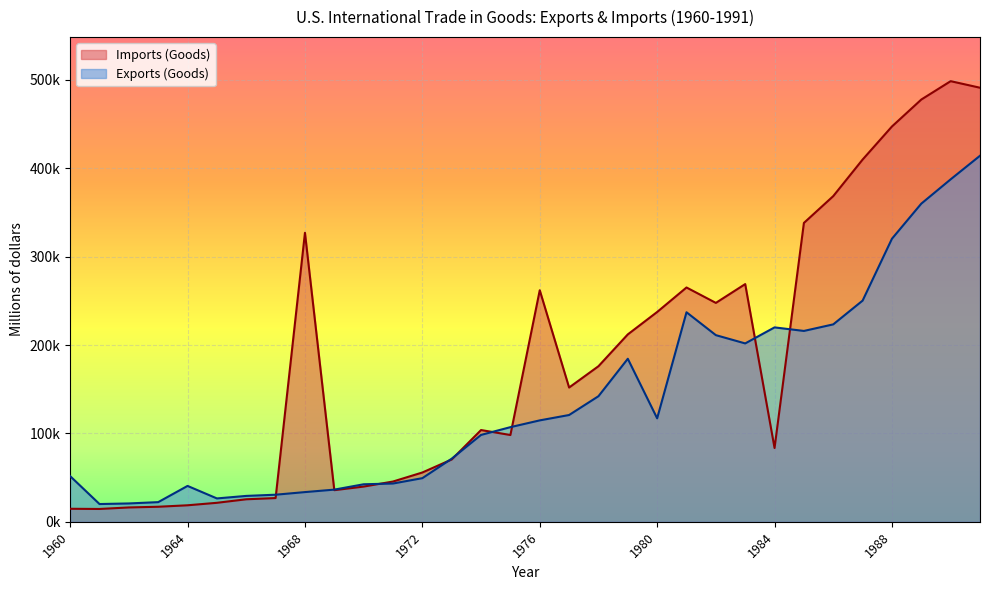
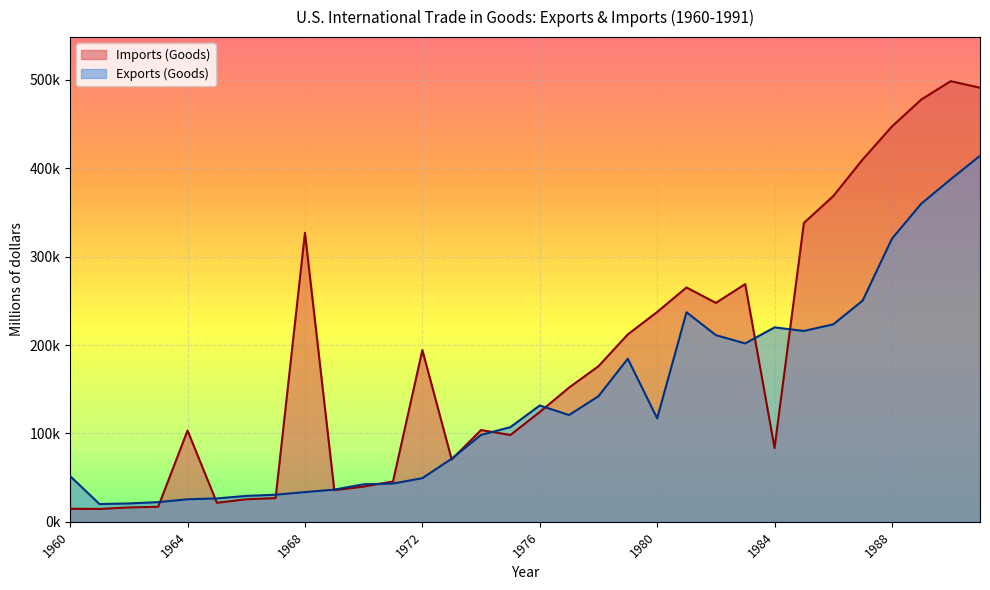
Imports (Goods), 1964: 20000 -> 100000
Exports (Goods), 1964: 40000 -> 30000
Imports (Goods), 1972: 60000 -> 190000
Imports (Goods), 1976: 260000 -> 120000
Exports (Goods), 1976: 110000 -> 130000
